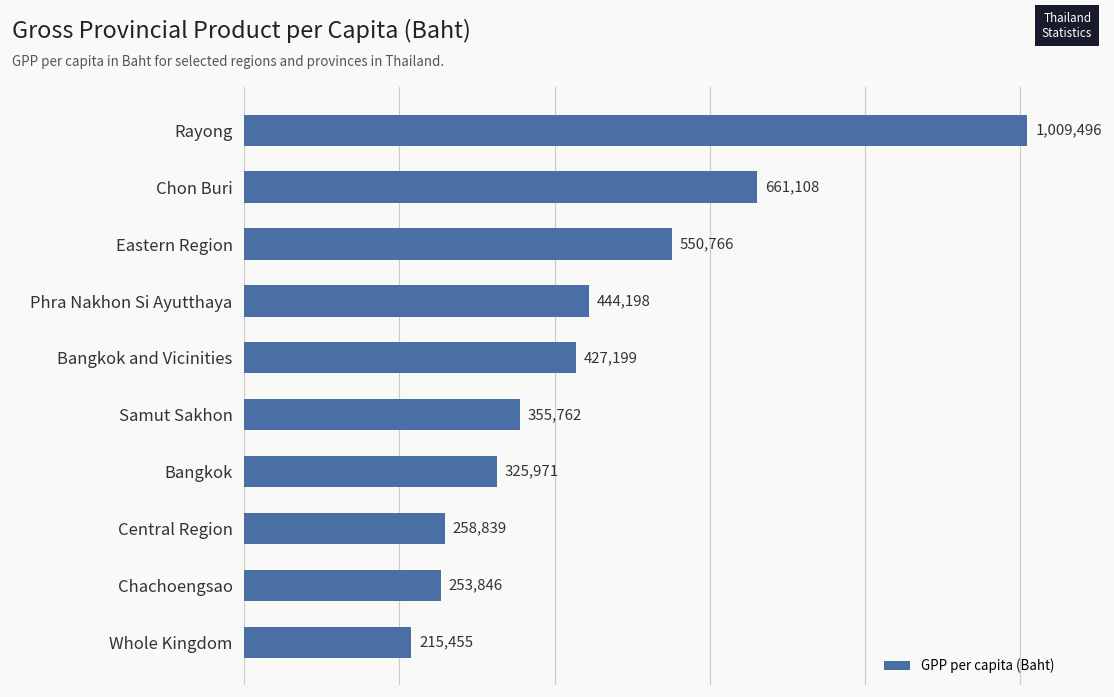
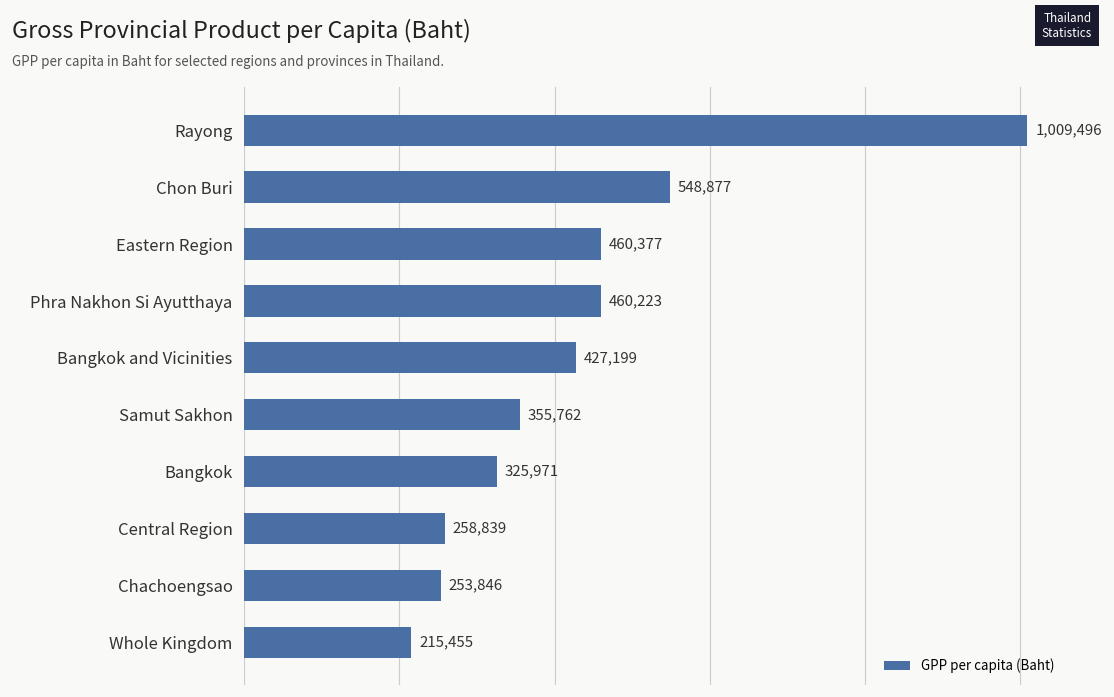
Chon Buri: 661,108 -> 548,877
Eastern Region: 550,766 -> 460,377
Phra Nakhon Si Ayutthaya: 444,198 -> 460,223
